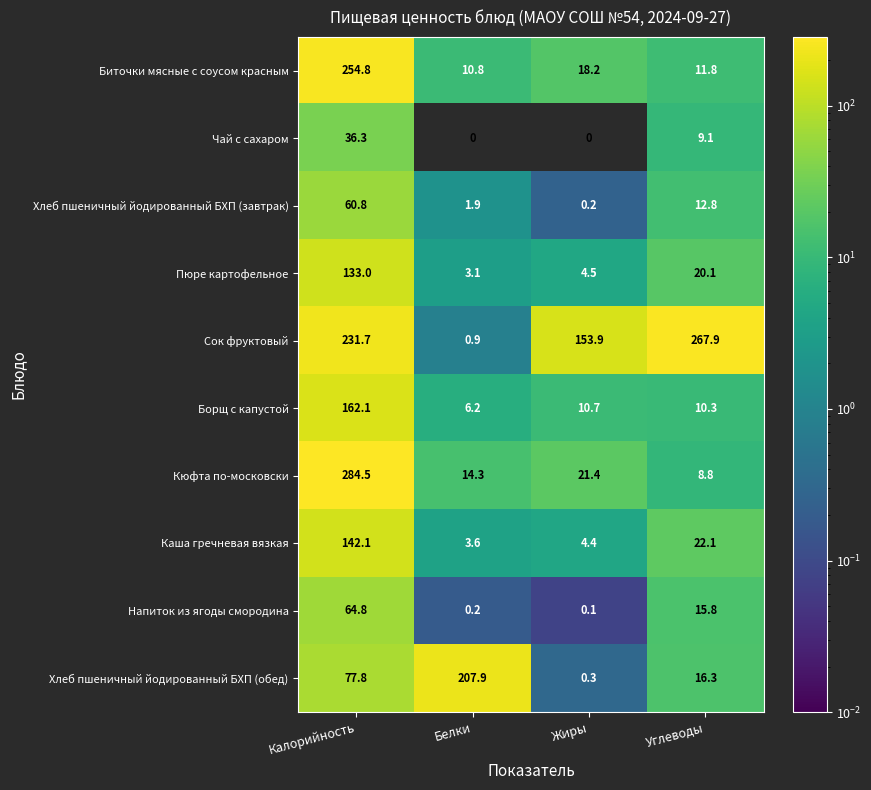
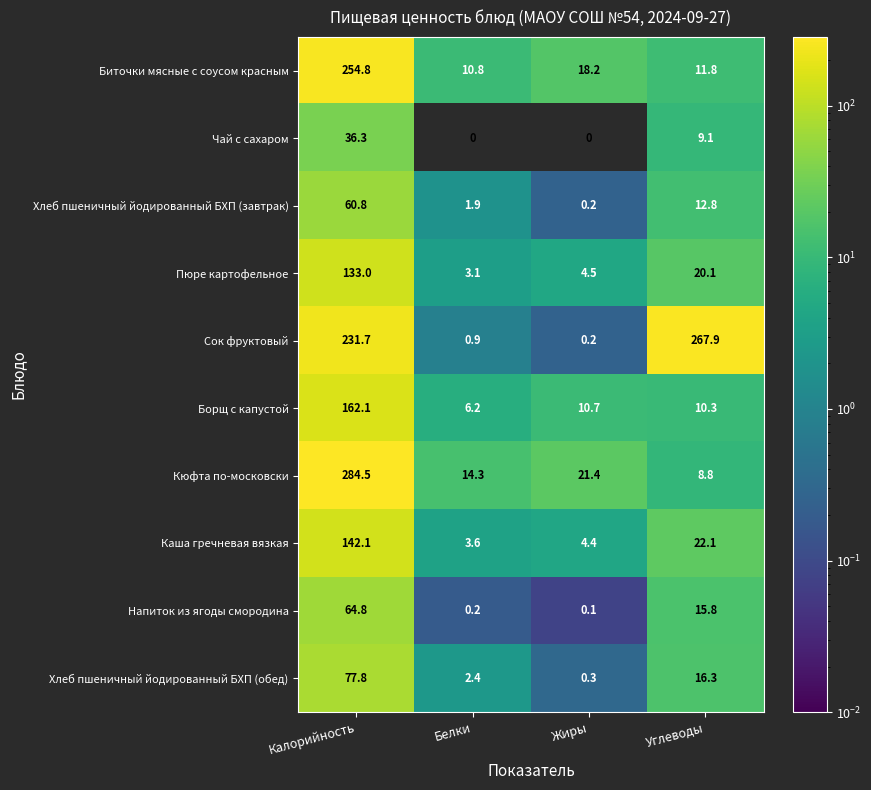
Сок фруктовый, Жиры: 153.9 -> 0.2
Хлеб пшеничный йодированный БХП (обед), Белки: 207.9 -> 2.4
